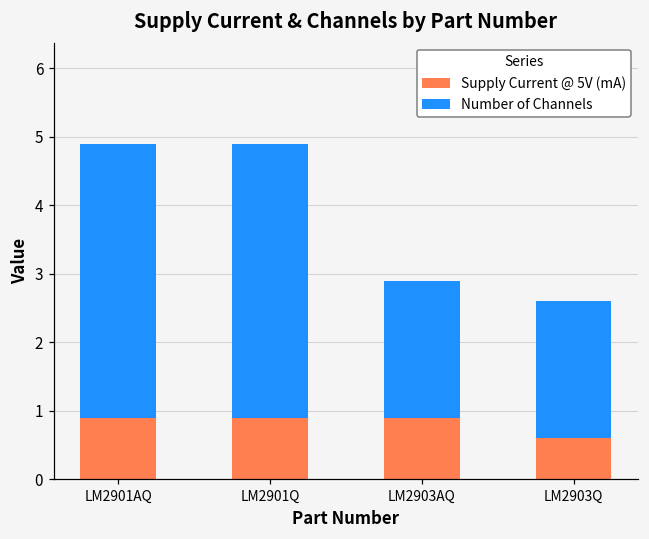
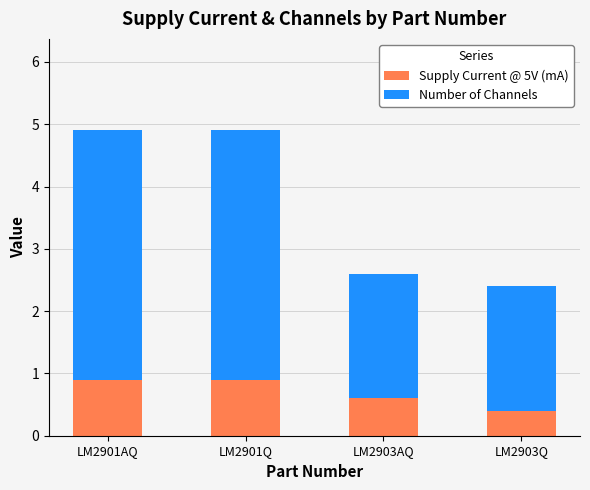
Supply Current @ 5V (mA), LM2903AQ: 0.9 -> 0.6
Supply Current @ 5V (mA), LM2903Q: 0.6 -> 0.4
